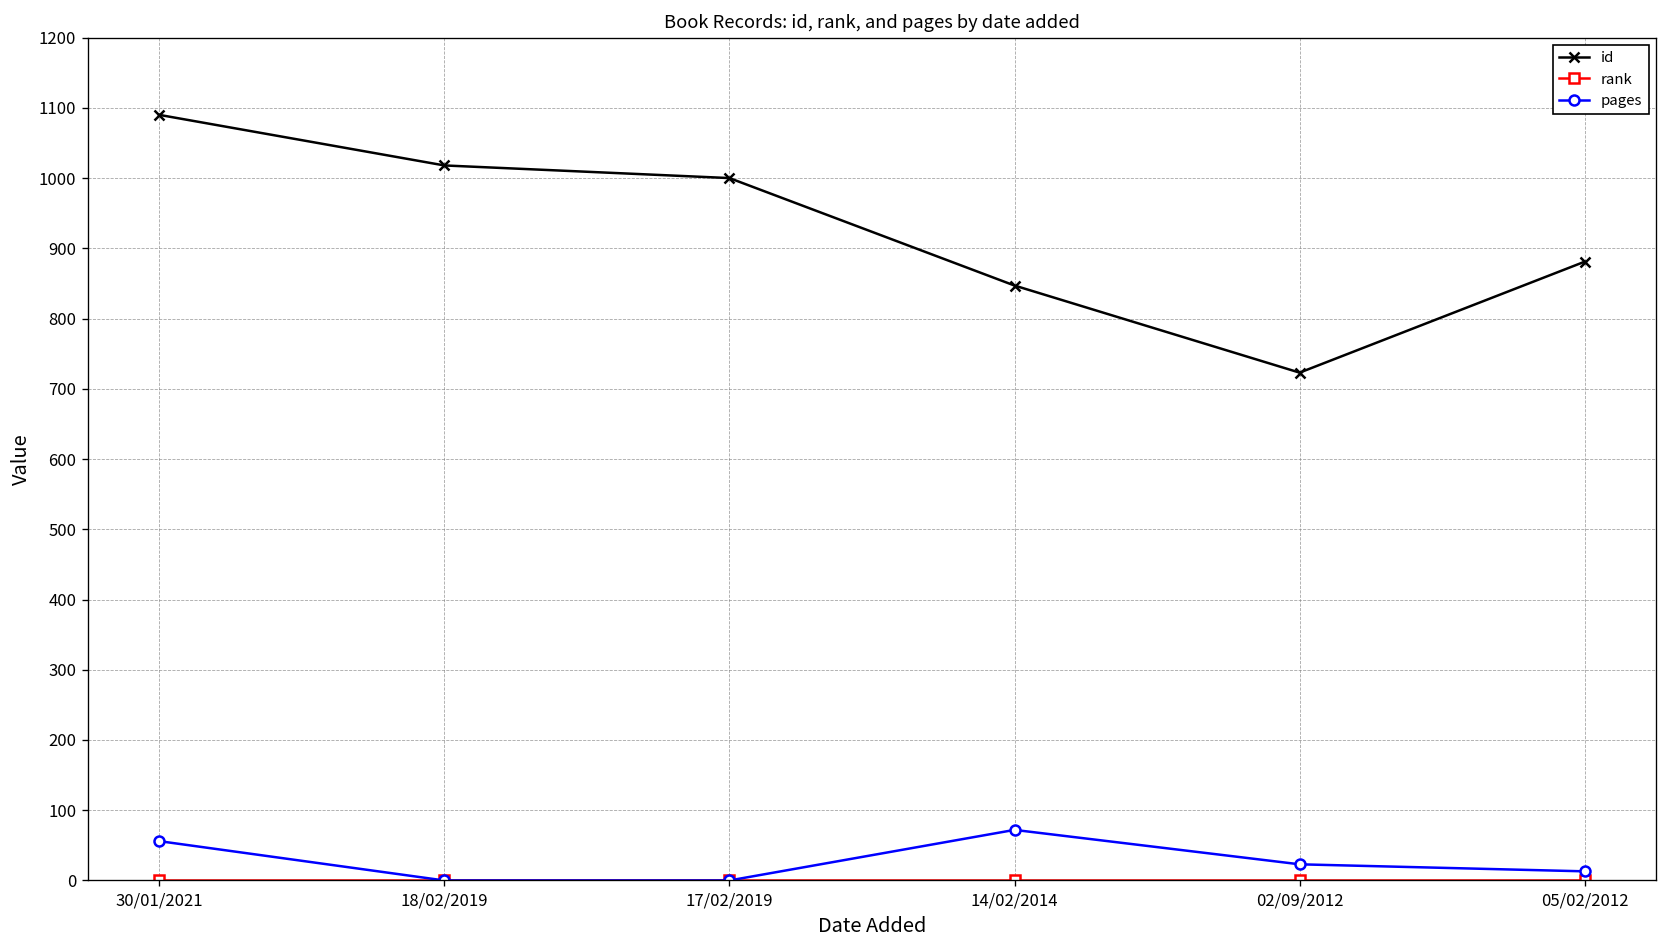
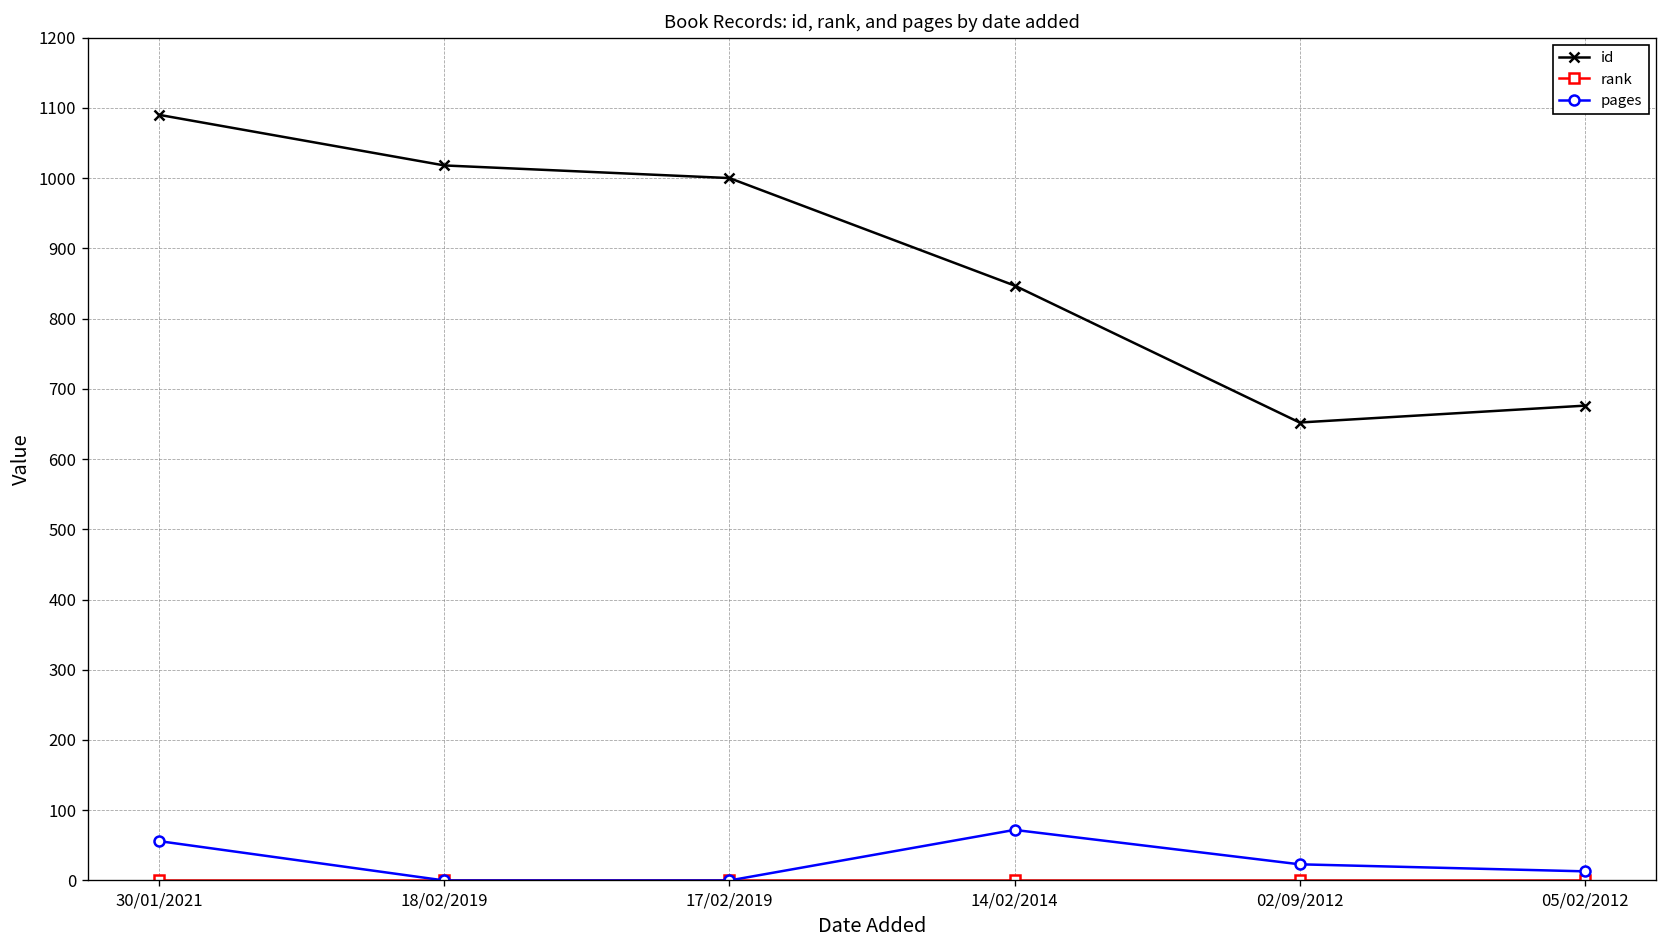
id, 02/09/2012: 720 -> 650
id, 05/02/2012: 880 -> 680
